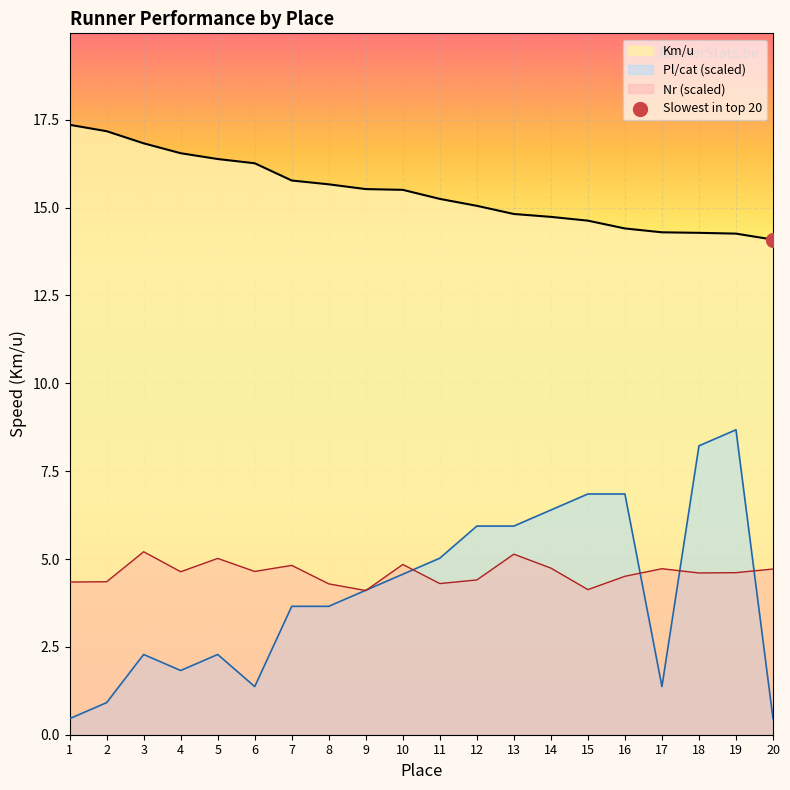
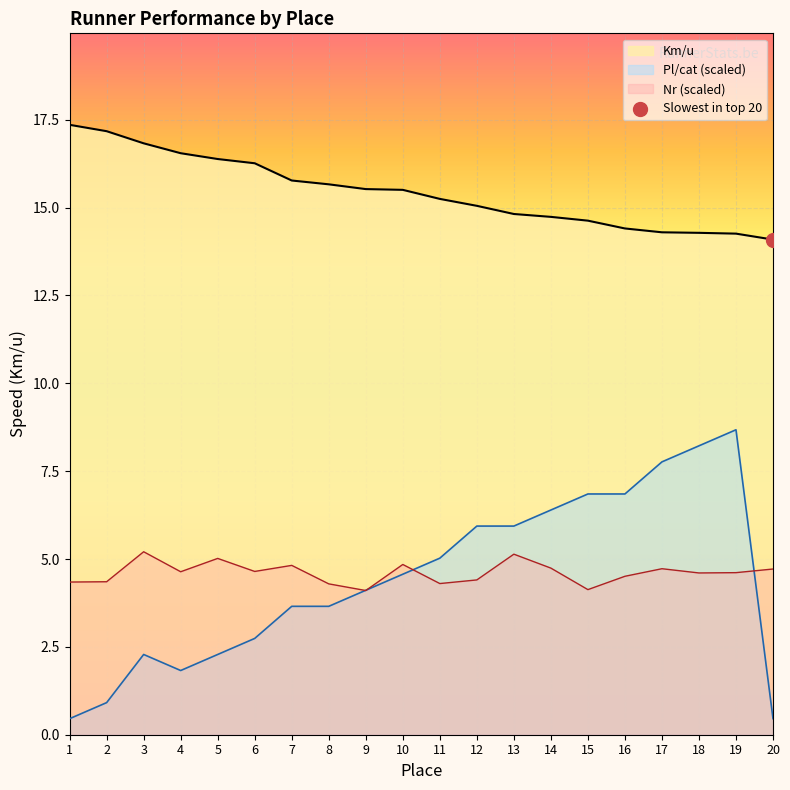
Pl/cat (scaled), 6: 1.4 -> 2.7
Pl/cat (scaled), 17: 1.4 -> 7.8
